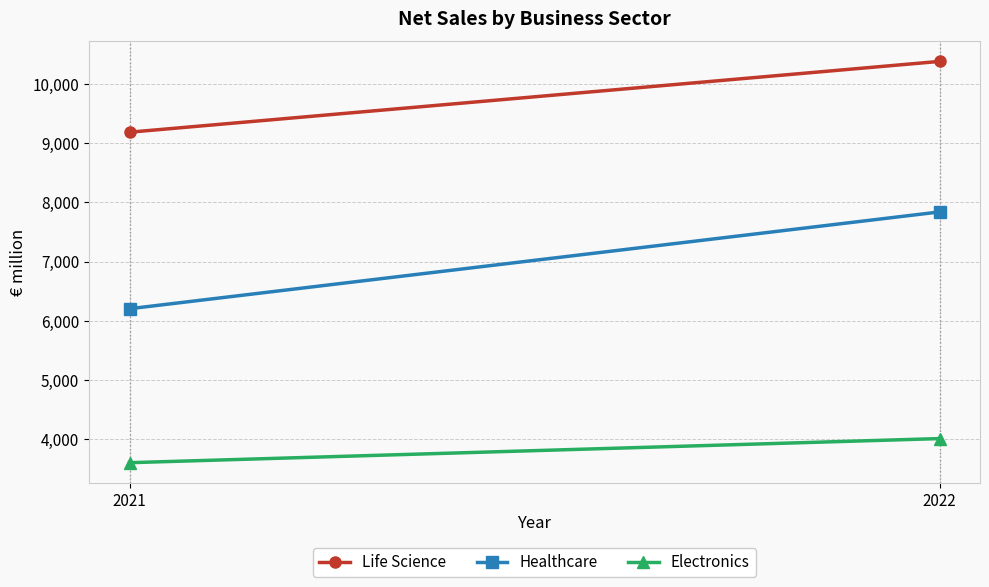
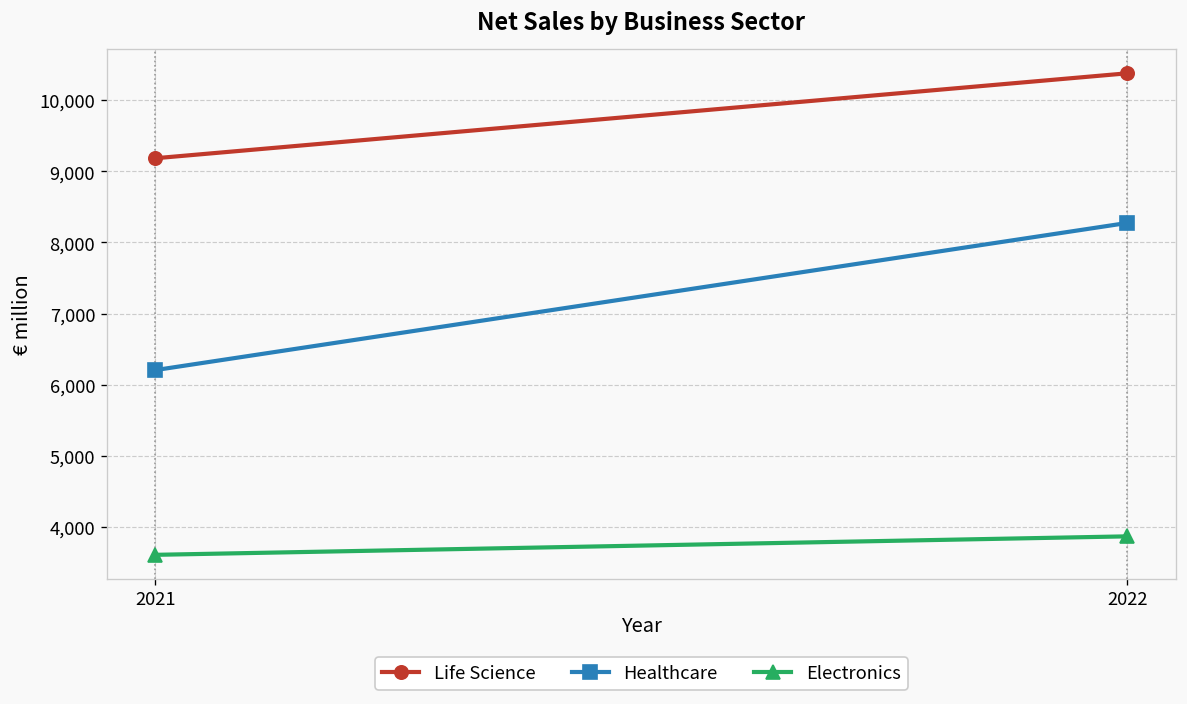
Healthcare, 2022: 7,800 -> 8,300
Electronics, 2022: 4,000 -> 3,900
